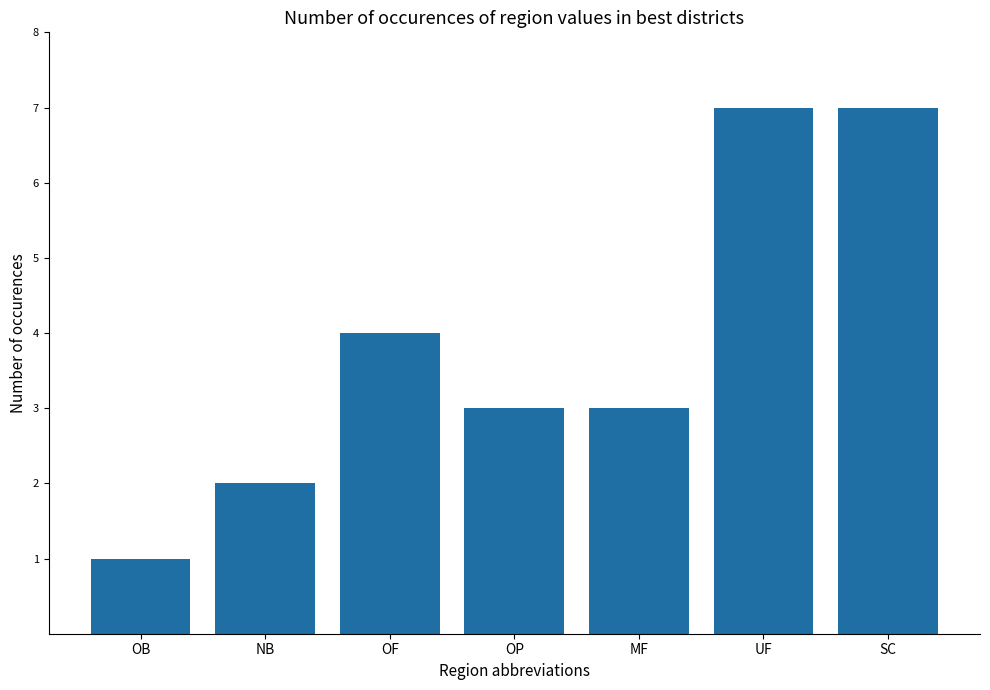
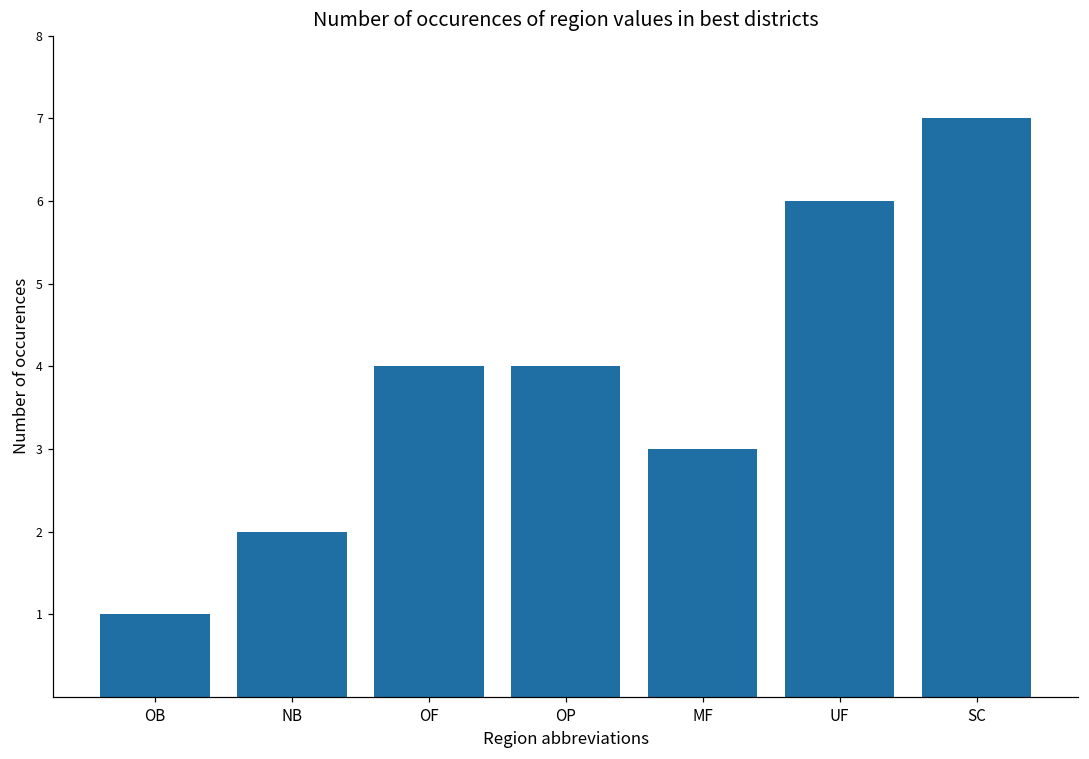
OP: 3 -> 4
UF: 7 -> 6
